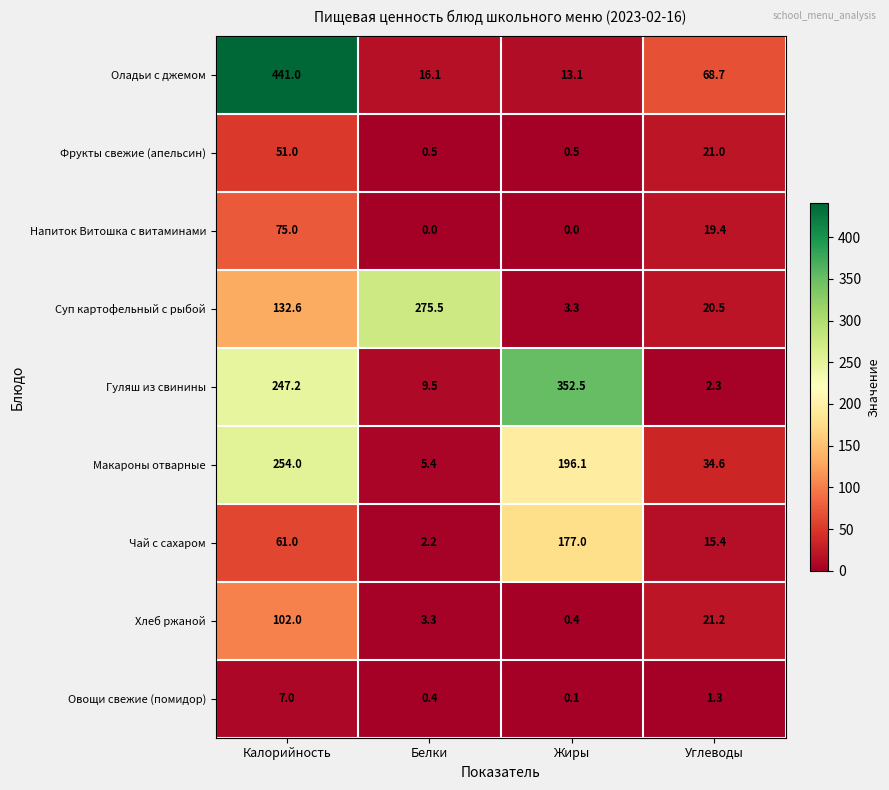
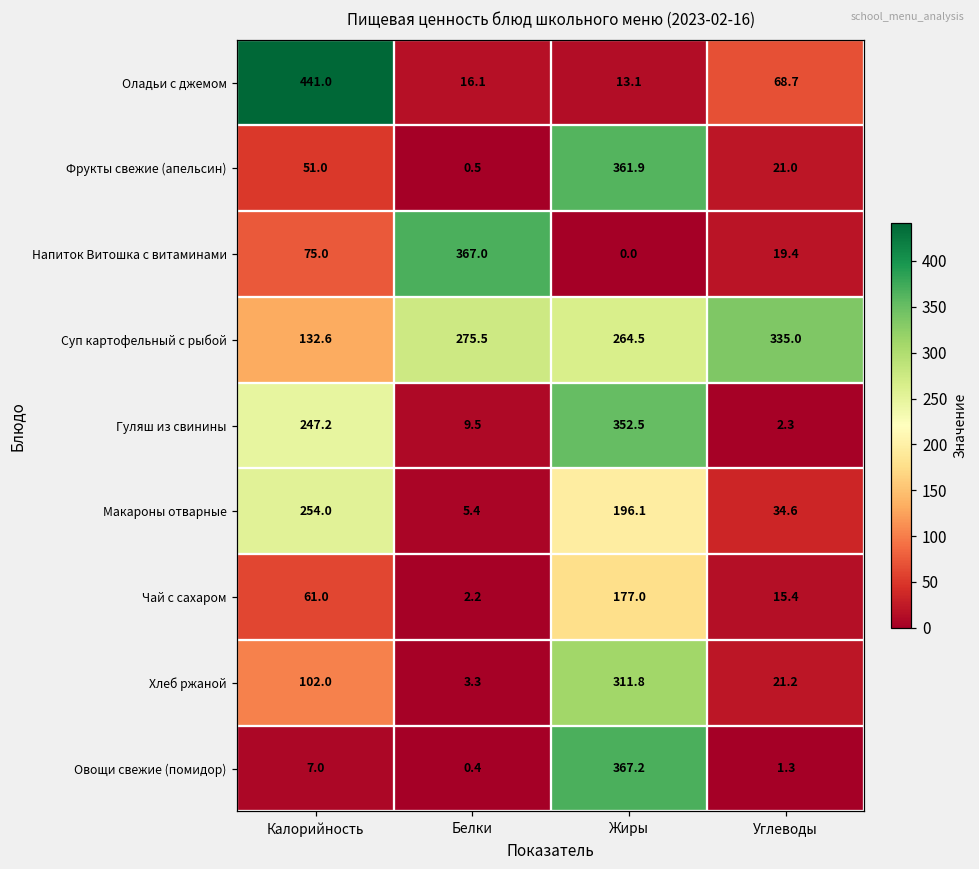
Фрукты свежие (апельсин), Жиры: 0.5 -> 361.9
Напиток Витошка с витаминами, Белки: 0.0 -> 367.0
Суп картофельный с рыбой, Жиры: 3.3 -> 264.5
Суп картофельный с рыбой, Углеводы: 20.5 -> 335.0
Хлеб ржаной, Жиры: 0.4 -> 311.8
Овощи свежие (помидор), Жиры: 0.1 -> 367.2
